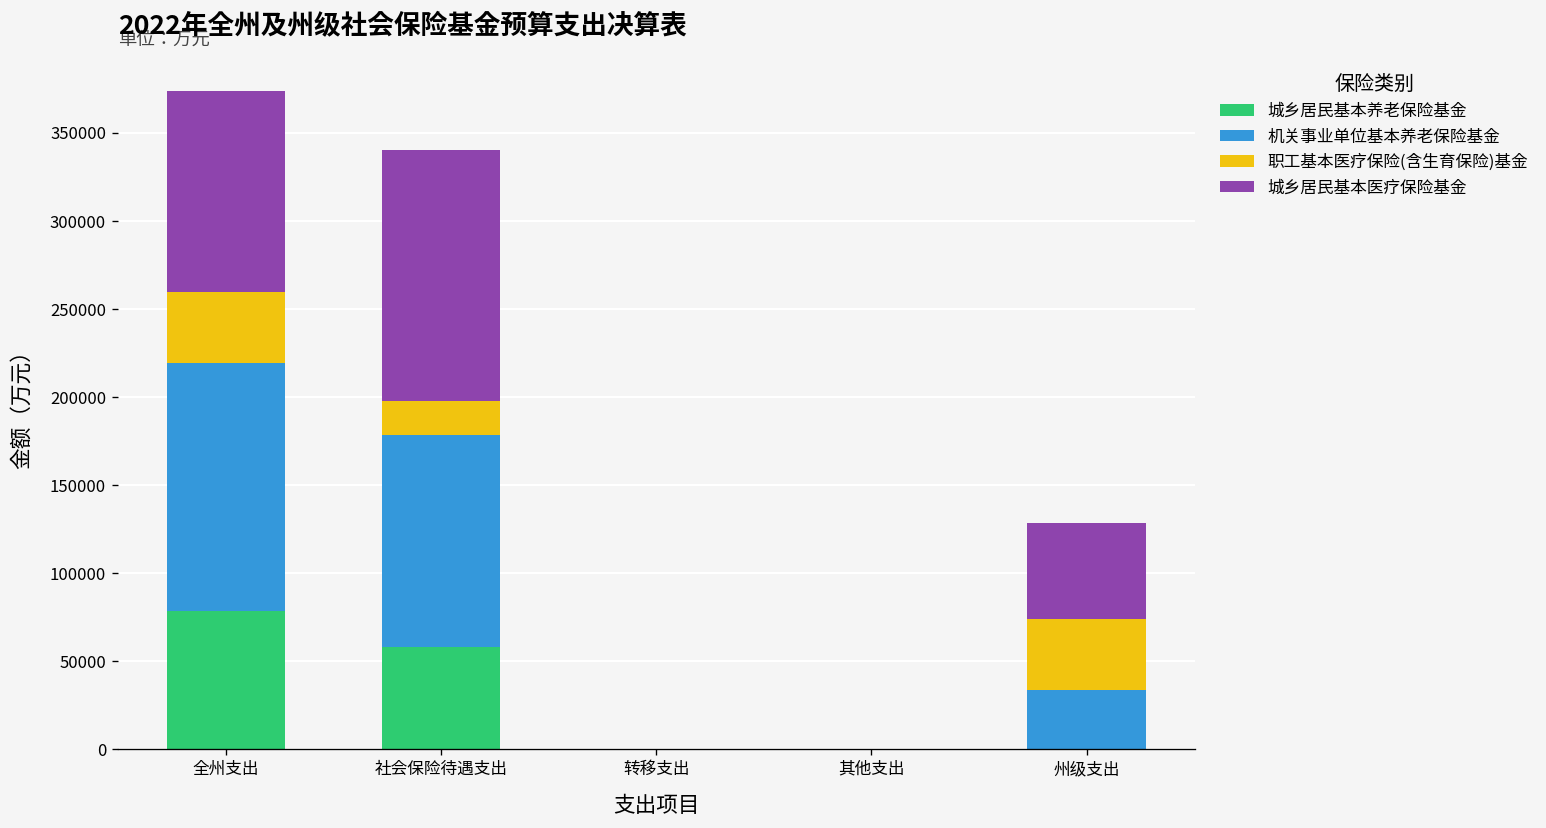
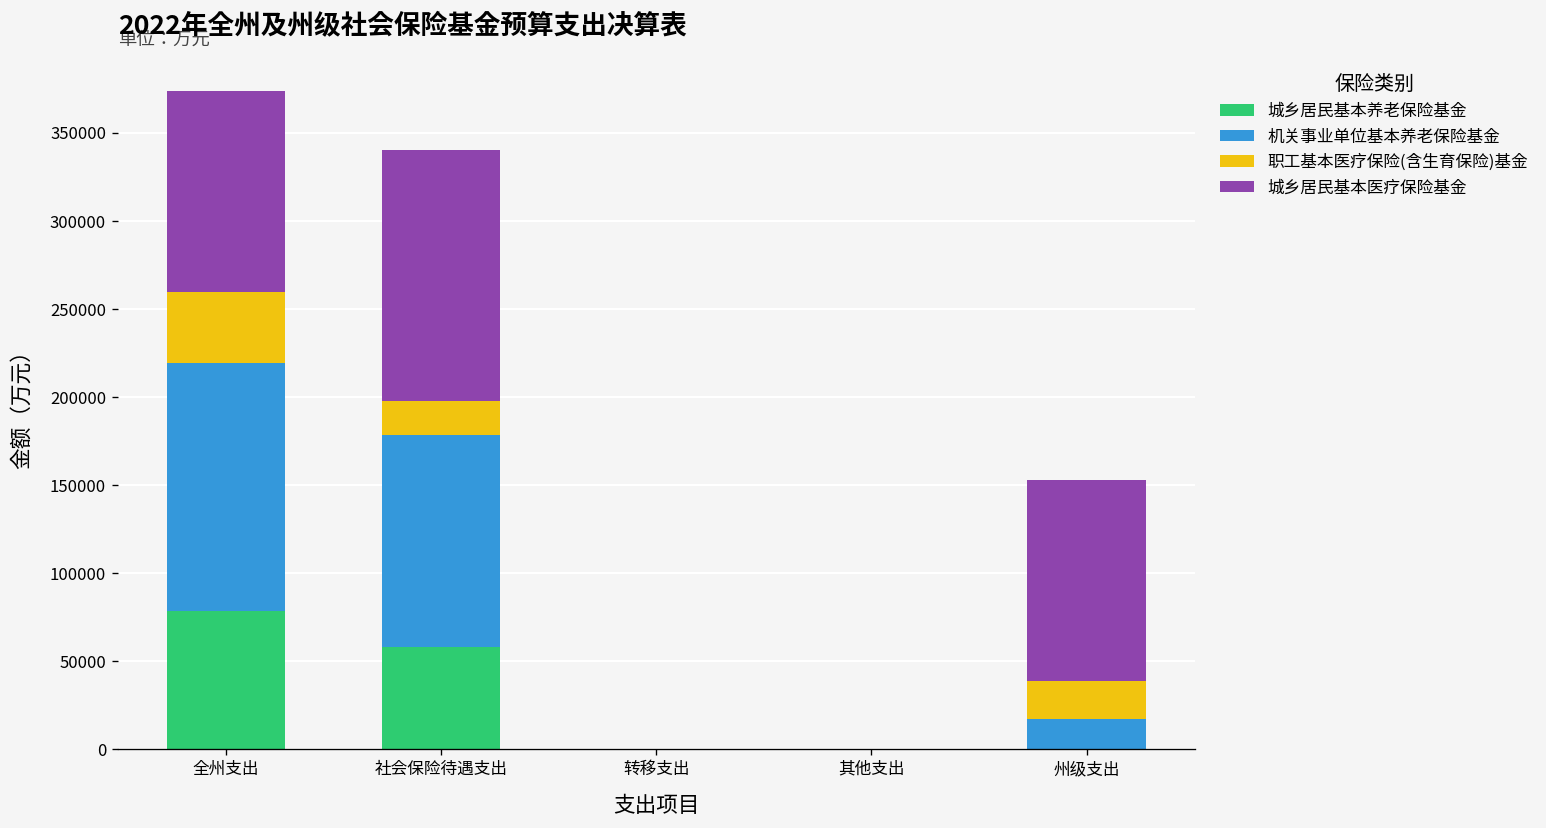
机关事业单位基本养老保险基金, 州级支出: 34000 -> 17000
职工基本医疗保险(含生育保险)基金, 州级支出: 40000 -> 22000
城乡居民基本医疗保险基金, 州级支出: 54000 -> 114000
